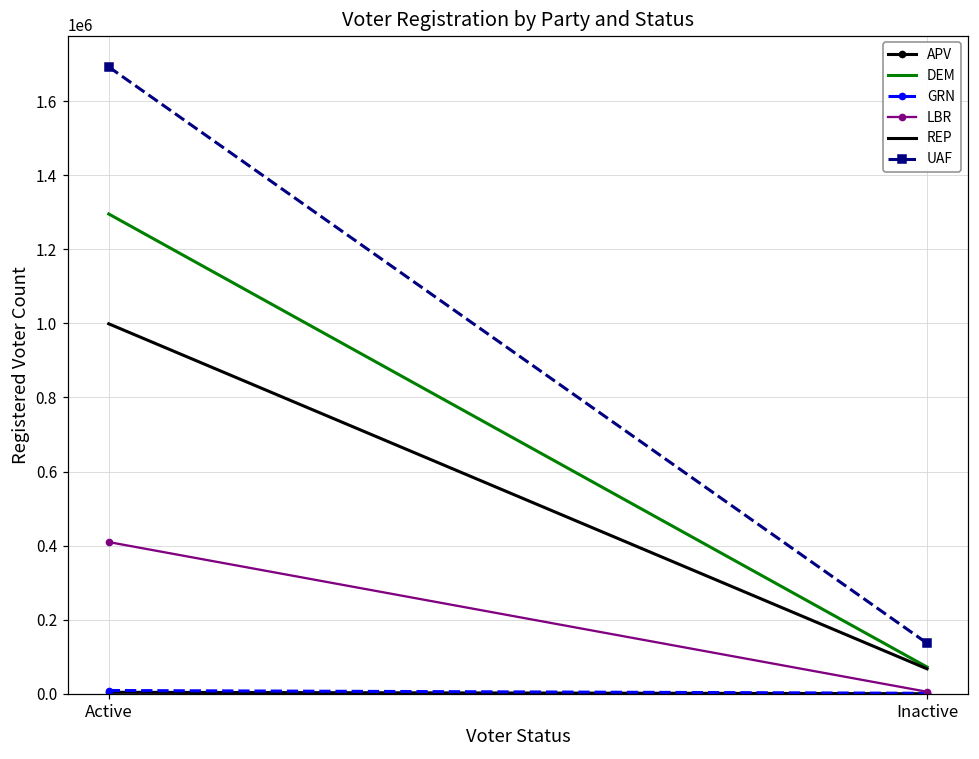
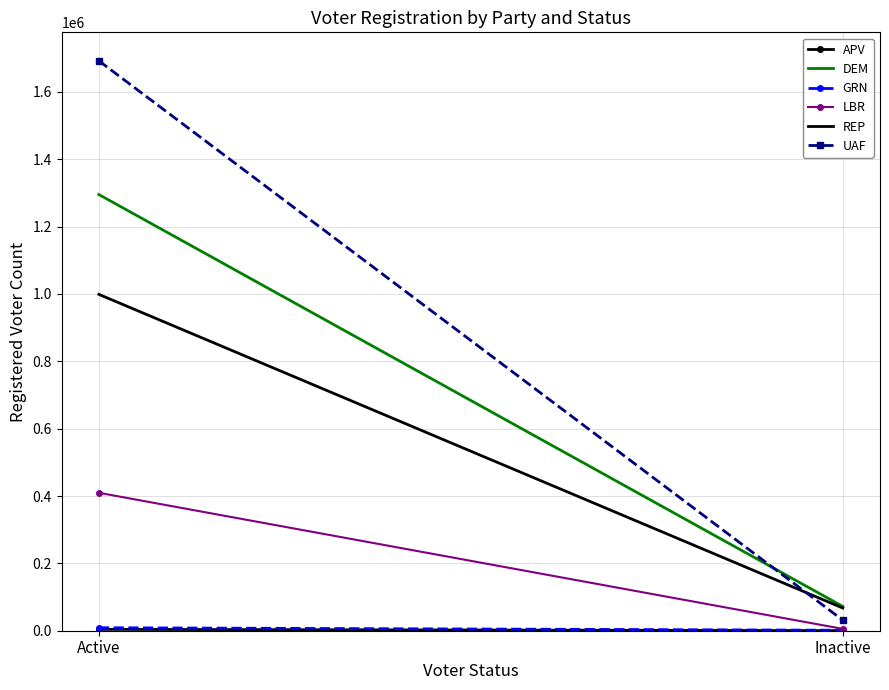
UAF, Inactive: 140000 -> 30000
